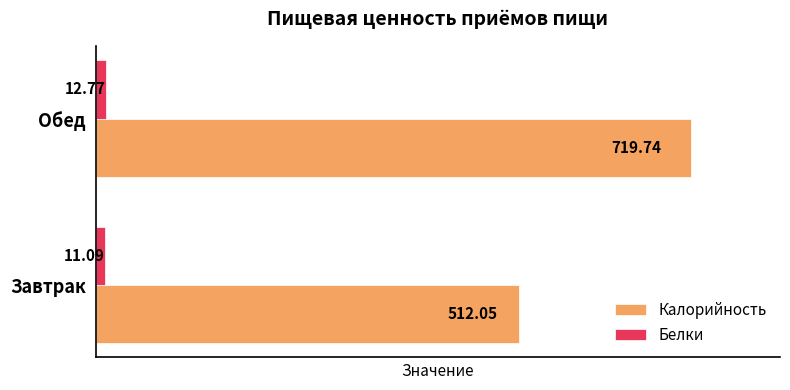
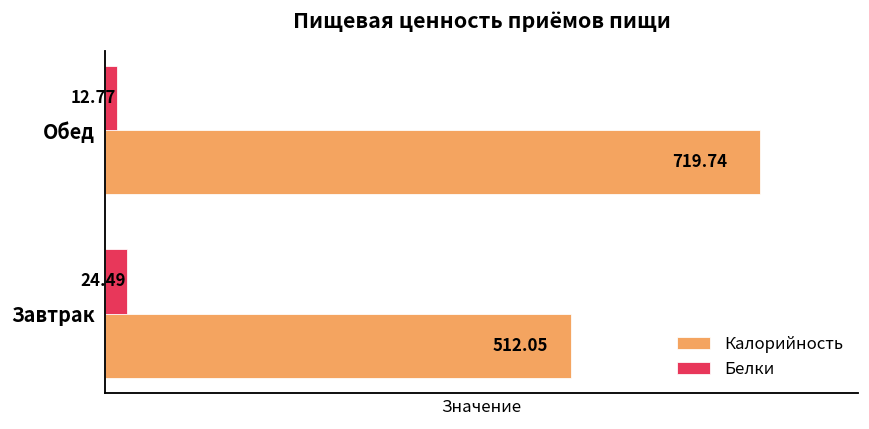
Белки, Завтрак: 11.09 -> 24.49
